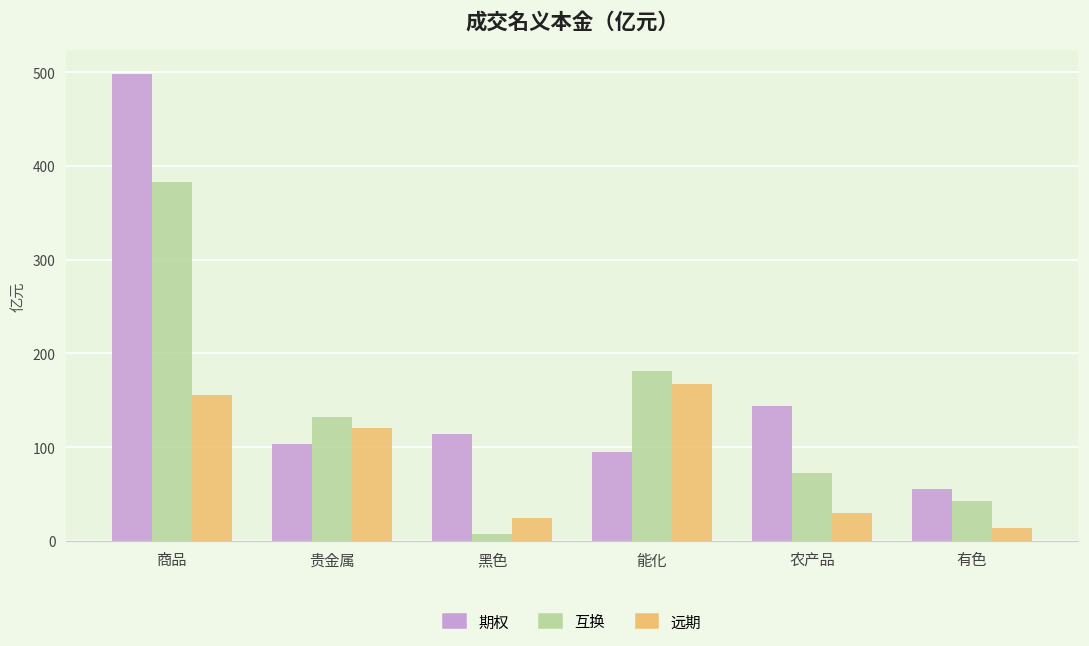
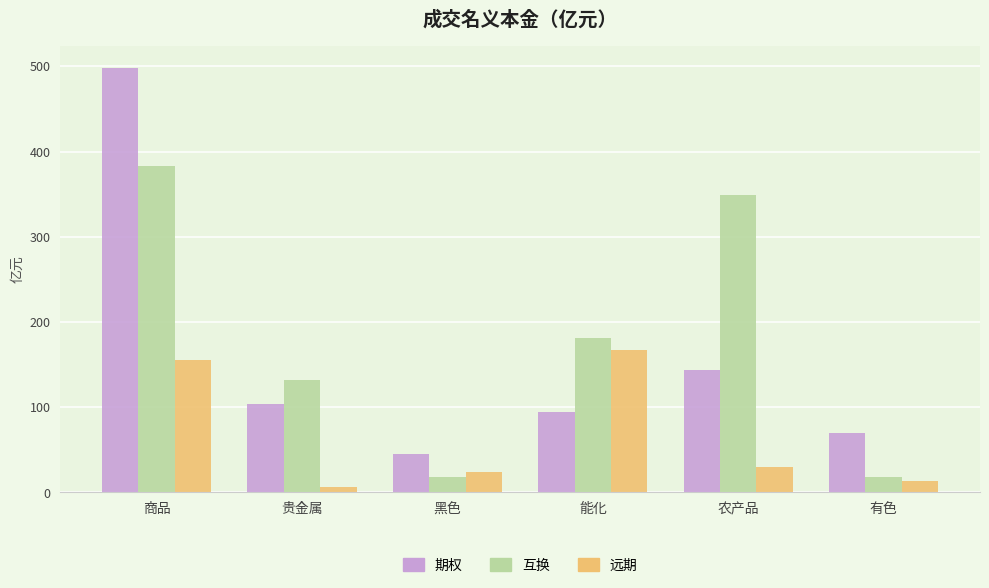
远期, 贵金属: 120 -> 10
期权, 黑色: 110 -> 50
互换, 黑色: 10 -> 20
互换, 农产品: 70 -> 350
期权, 有色: 60 -> 70
互换, 有色: 40 -> 20
